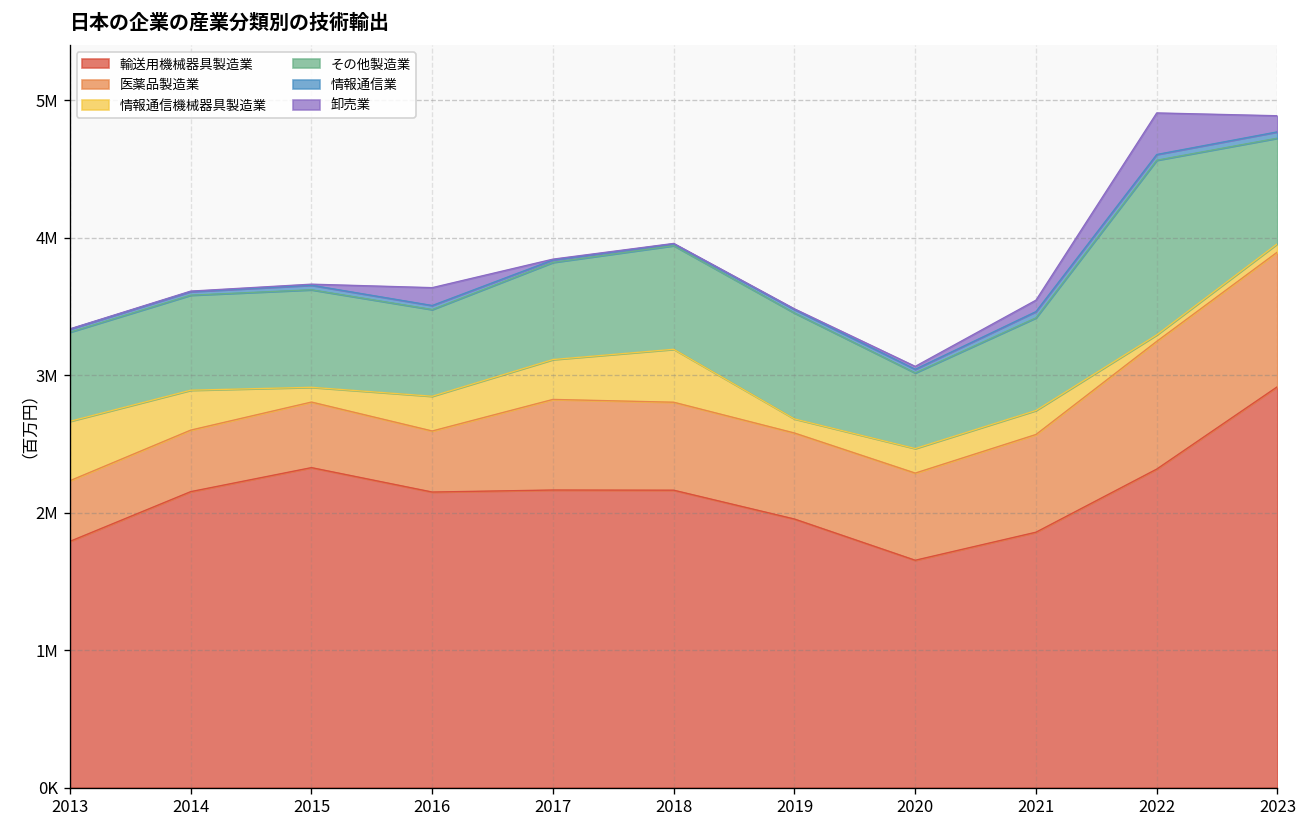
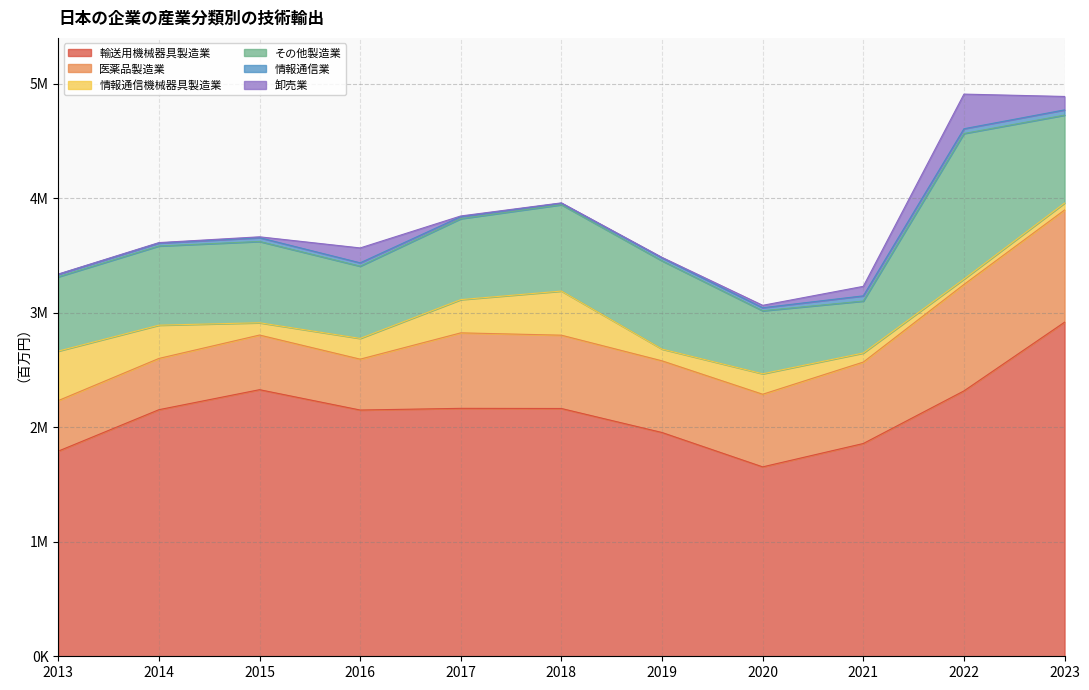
情報通信機械器具製造業, 2016: 250000 -> 180000
情報通信機械器具製造業, 2021: 170000 -> 80000
その他製造業, 2021: 670000 -> 450000
